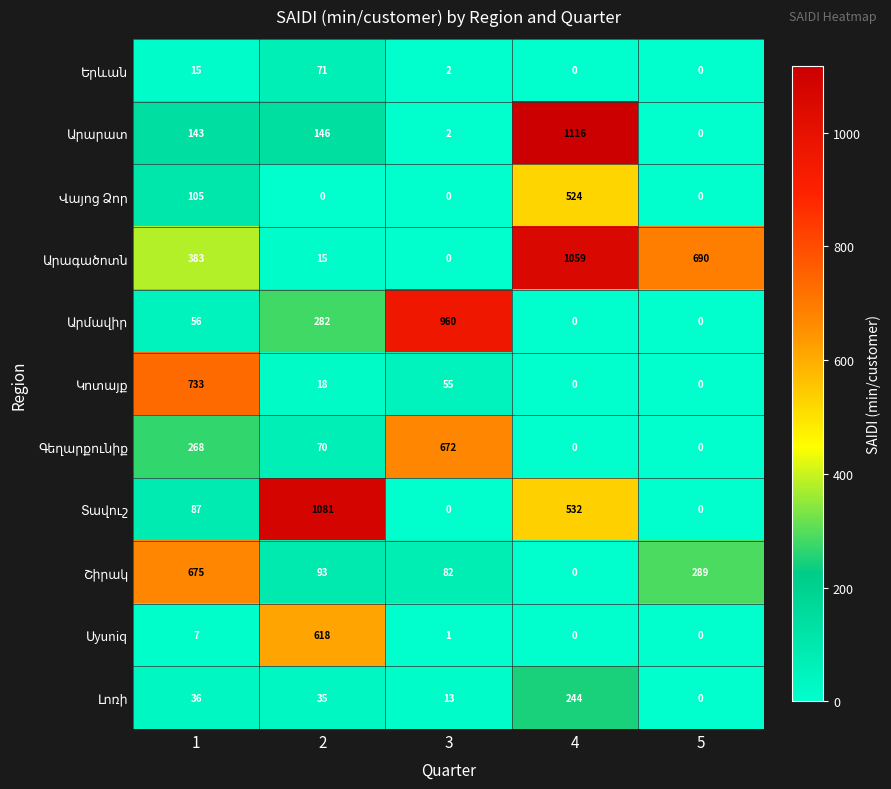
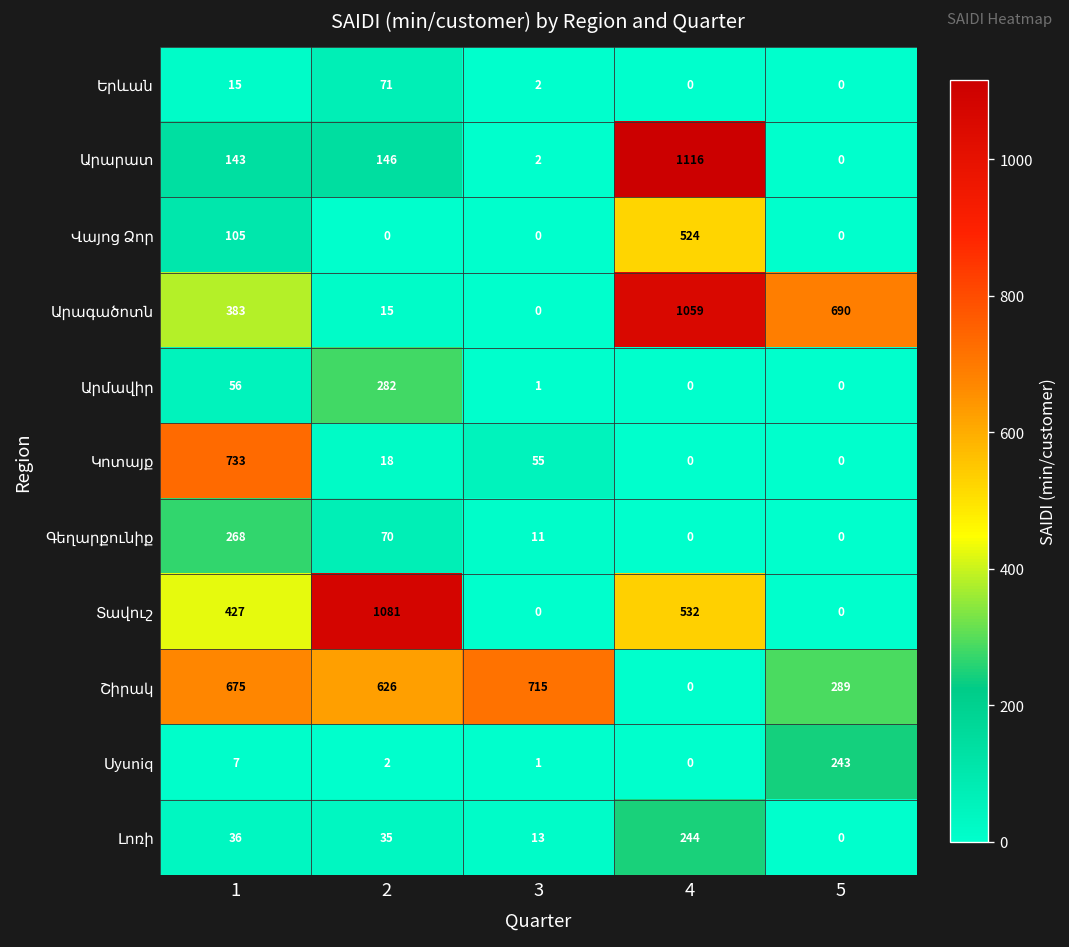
Արմավիր, 3: 960 -> 1
Գեղարքունիք, 3: 672 -> 11
Տավուշ, 1: 87 -> 427
Շիրակ, 2: 93 -> 626
Շիրակ, 3: 82 -> 715
Սyuniq, 2: 618 -> 2
Սyuniq, 5: 0 -> 243
